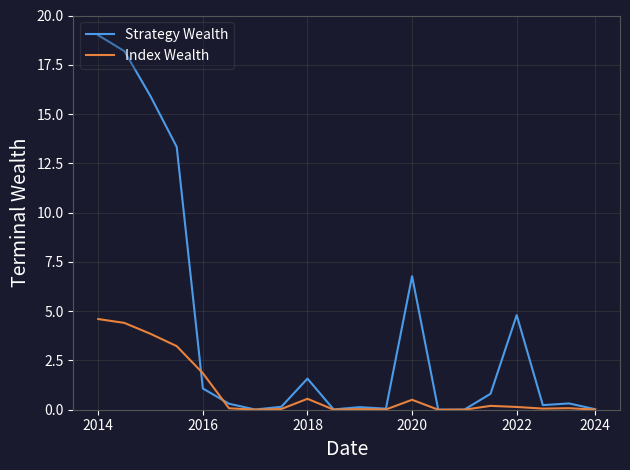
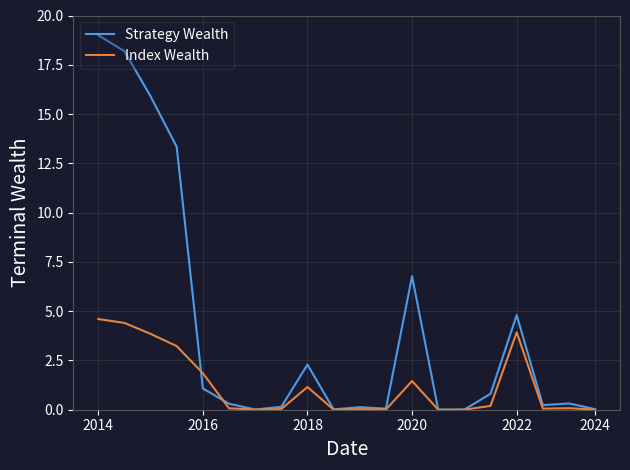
Strategy Wealth, 2018: 1.6 -> 2.3
Index Wealth, 2018: 0.6 -> 1.2
Index Wealth, 2020: 0.5 -> 1.5
Index Wealth, 2022: 0.1 -> 3.9
